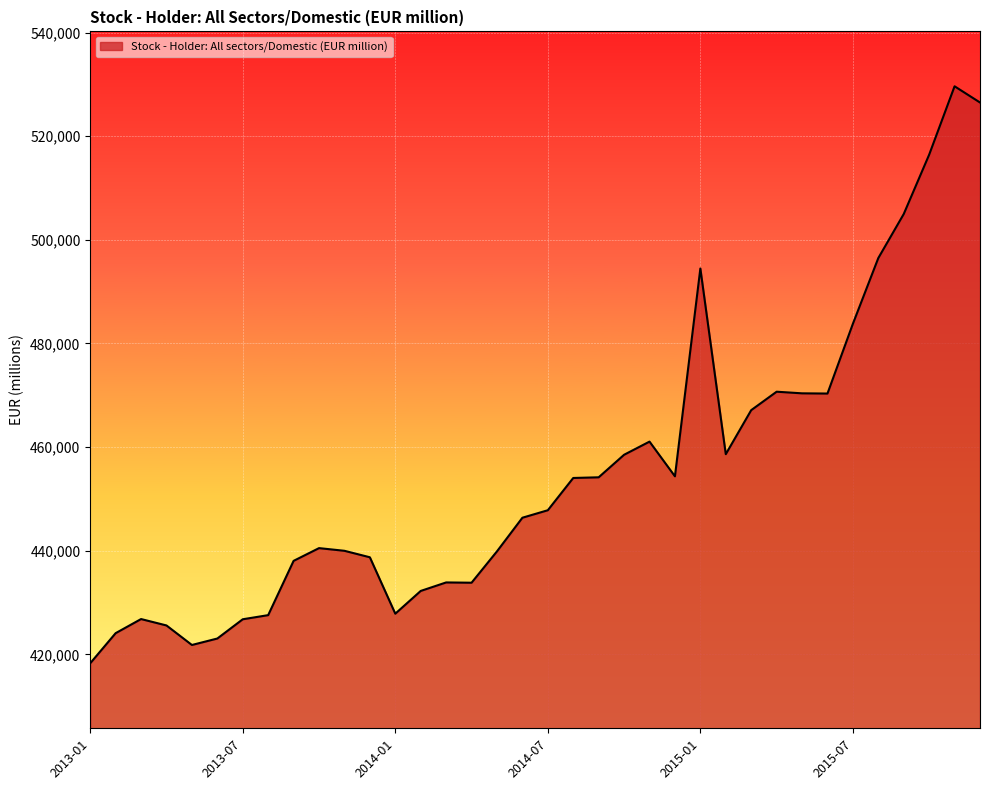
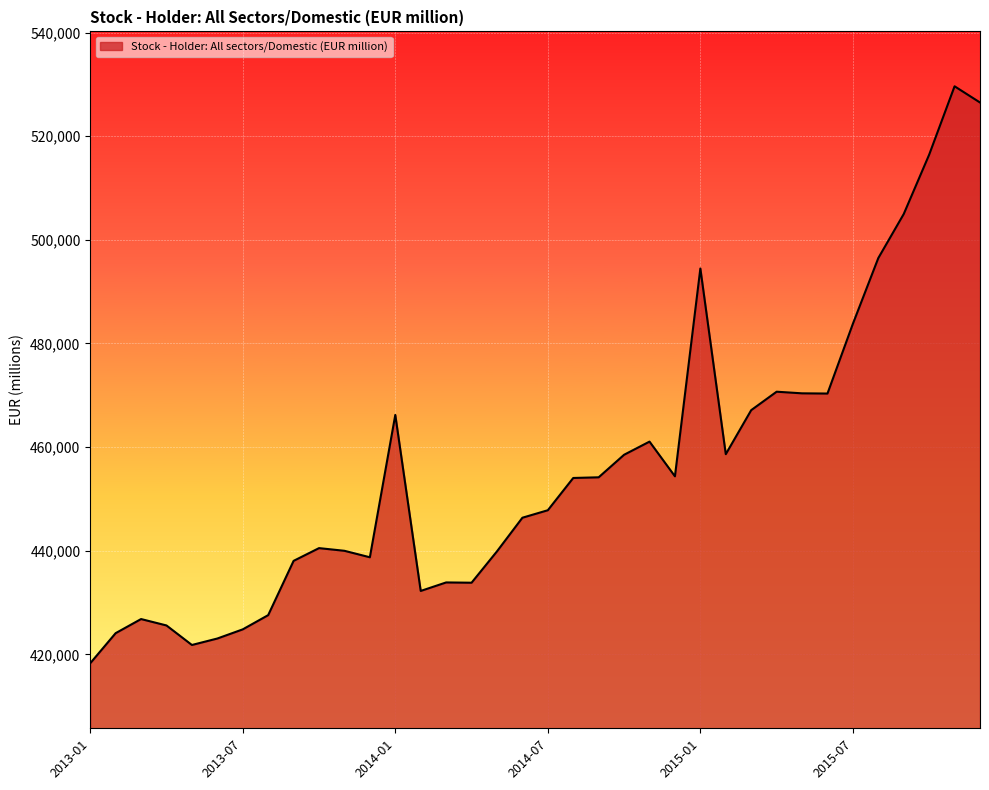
2013-07: 427,000 -> 425,000
2014-01: 428,000 -> 466,000
